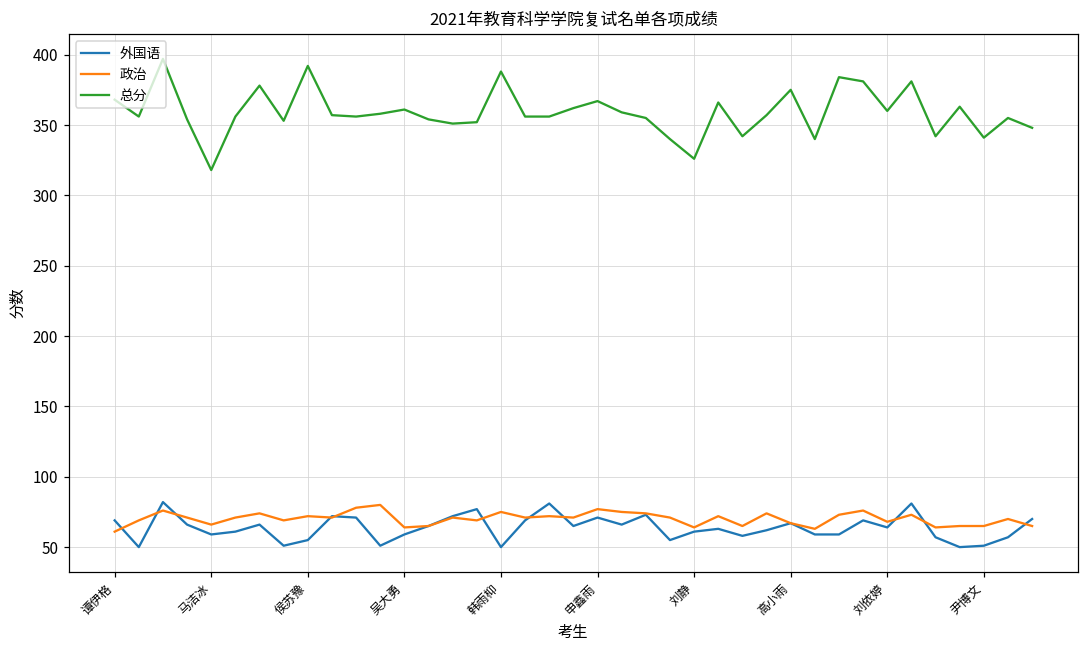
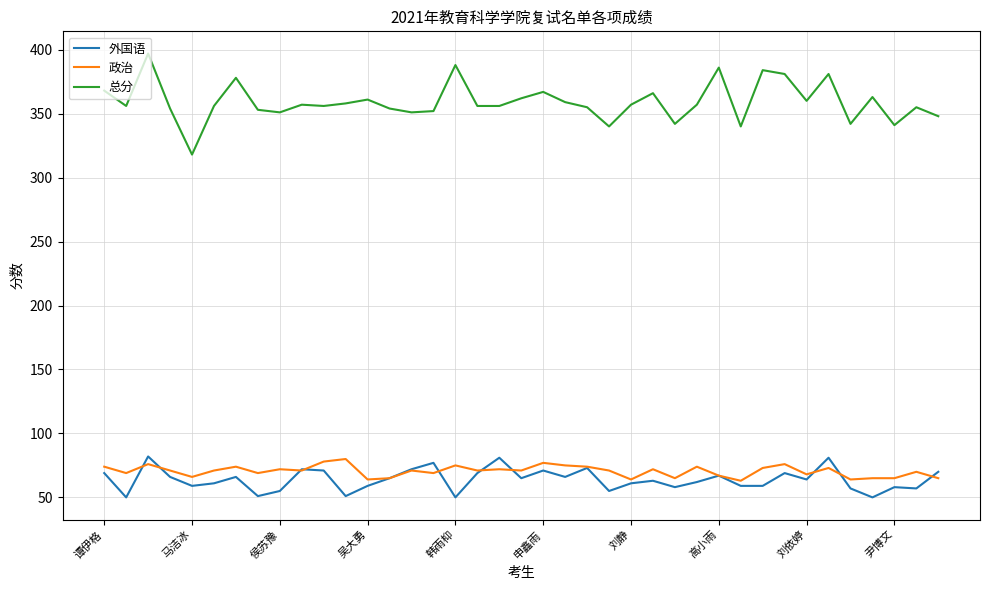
政治, 谭伊格: 61 -> 74
总分, 侯苏豫: 392 -> 351
总分, 刘静: 326 -> 357
总分, 高小雨: 375 -> 386
外国语, 尹博文: 51 -> 58
